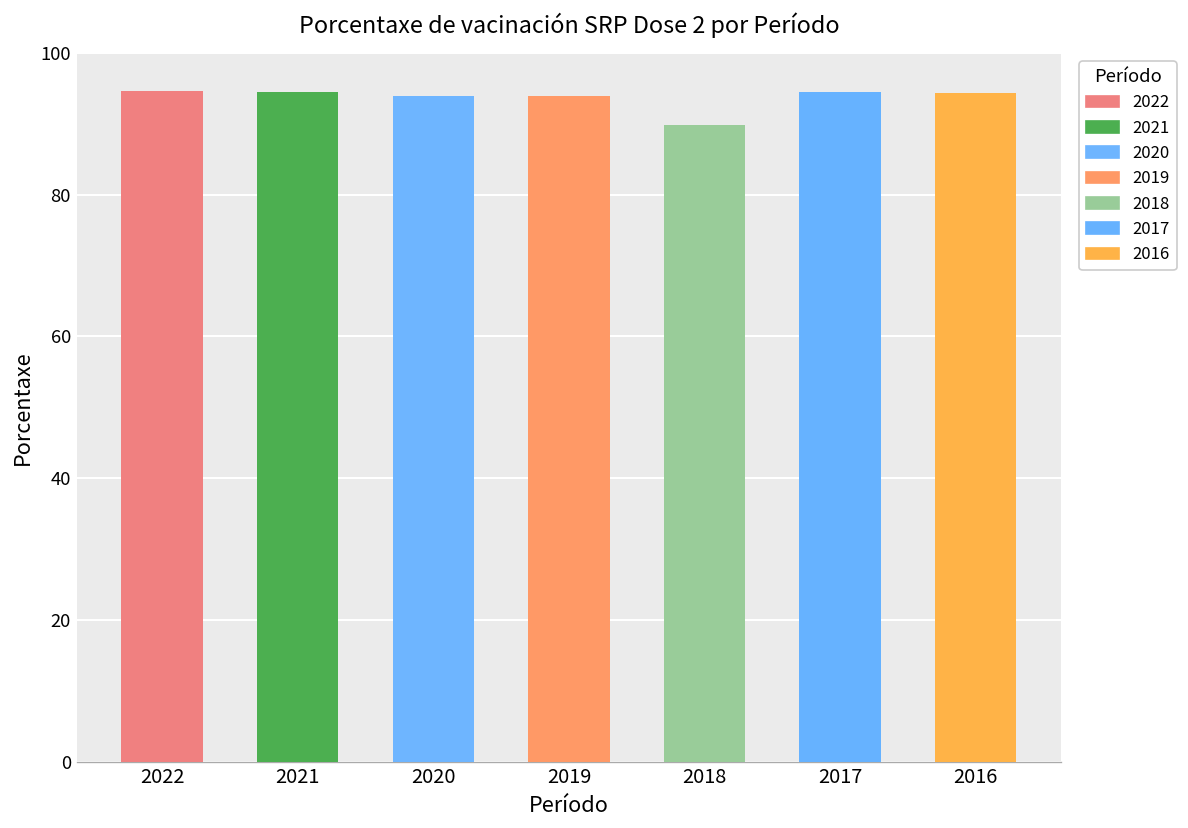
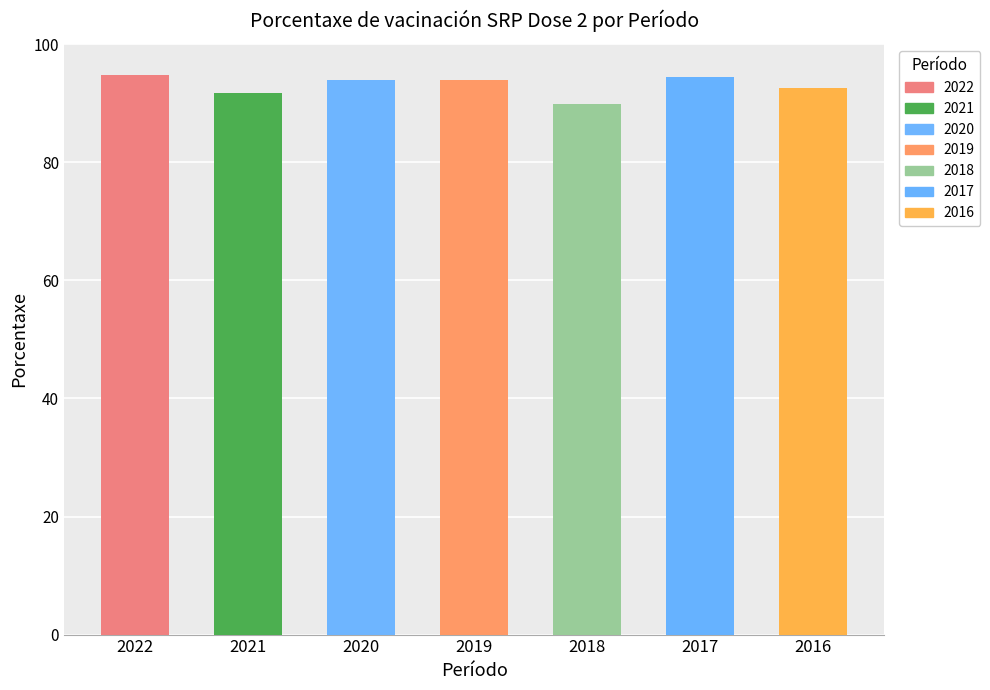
2021: 95 -> 92
2016: 94 -> 93
